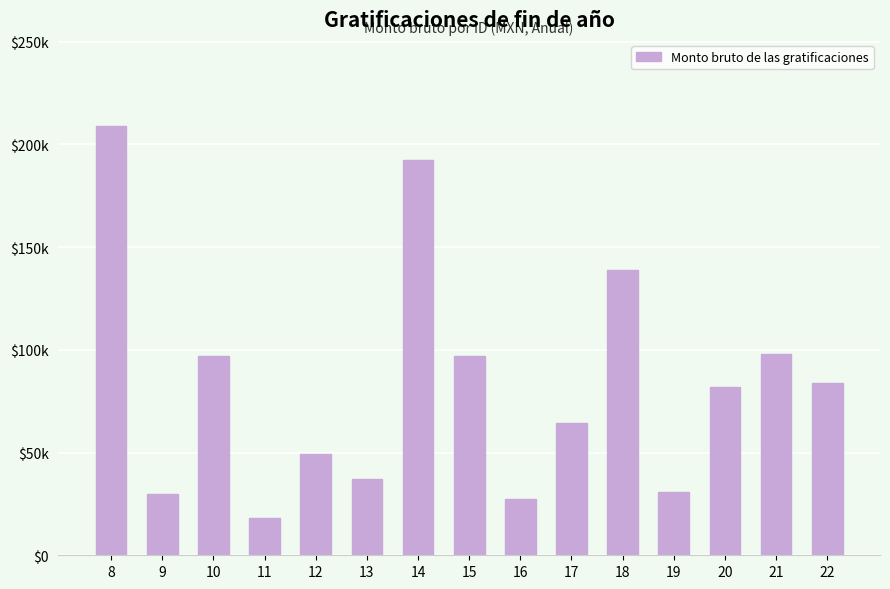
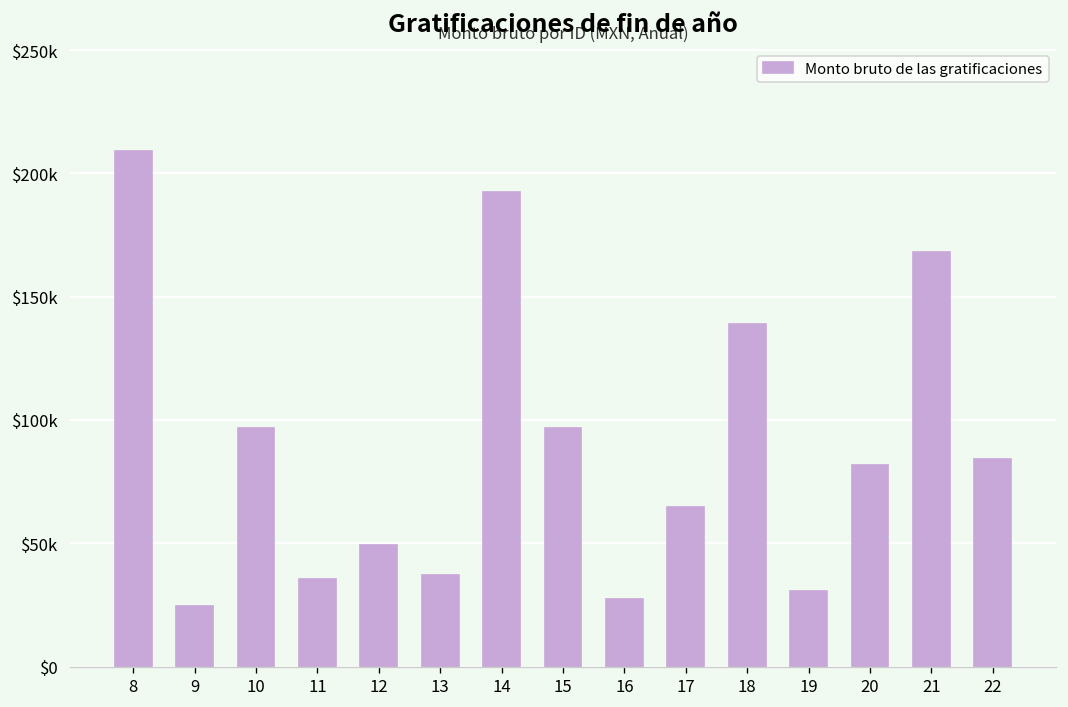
9: $30000 -> $24000
11: $18000 -> $35000
21: $98000 -> $168000
